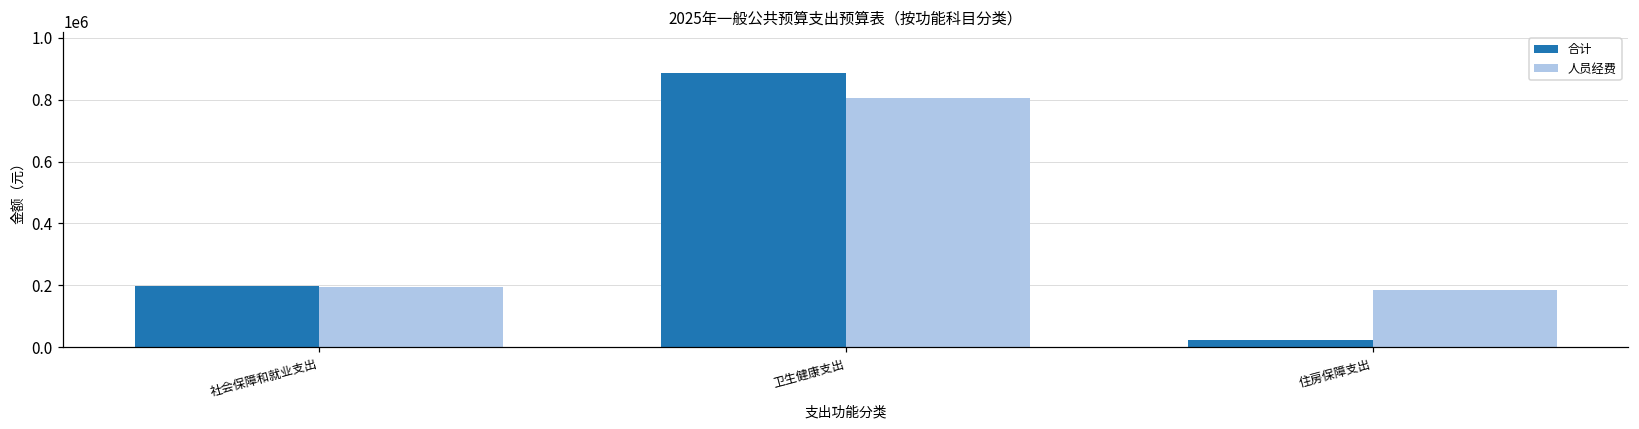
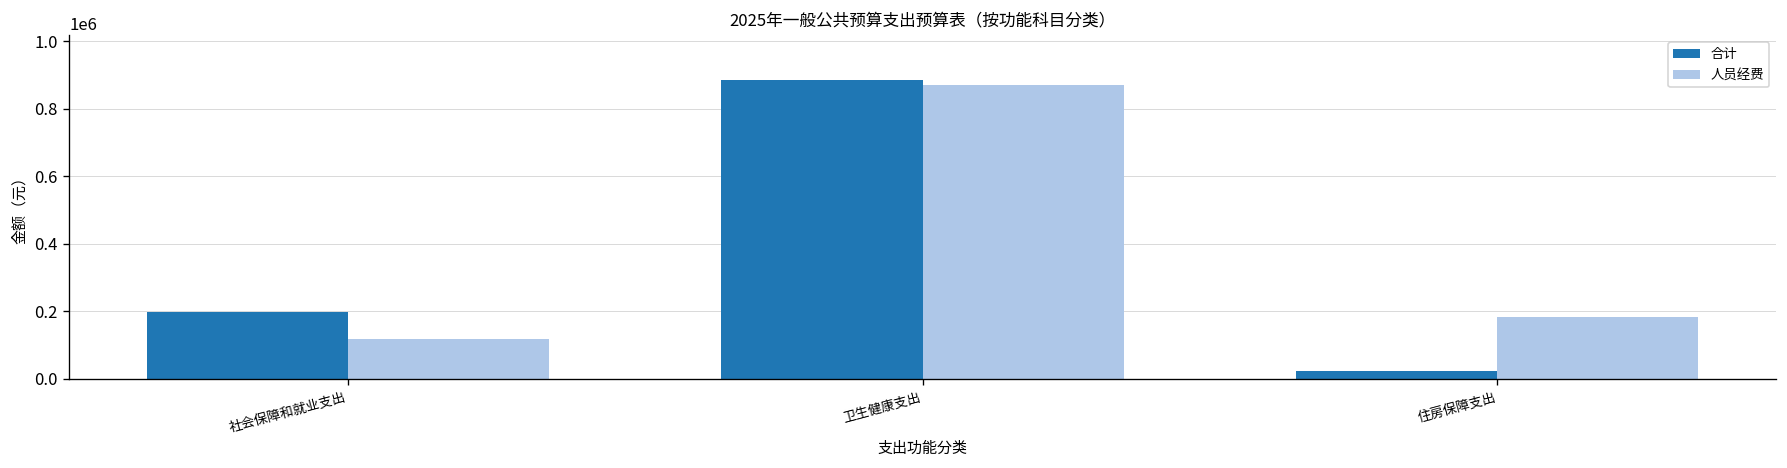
人员经费, 社会保障和就业支出: 200000 -> 120000
人员经费, 卫生健康支出: 810000 -> 870000
